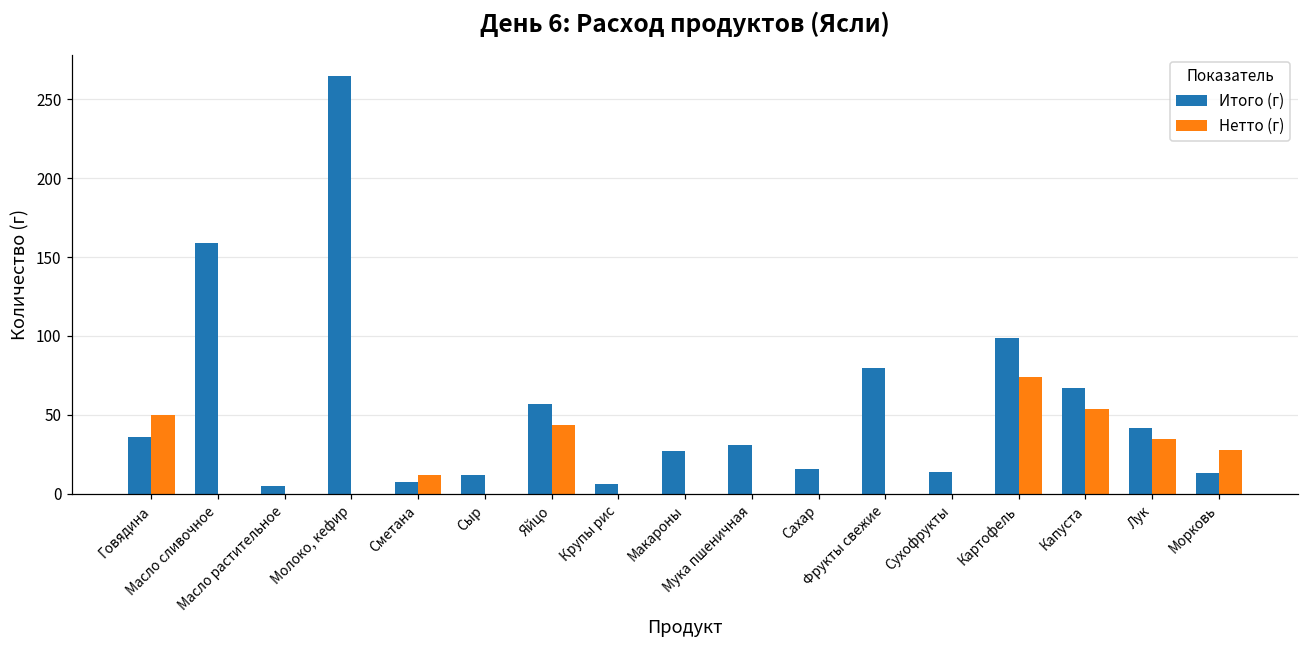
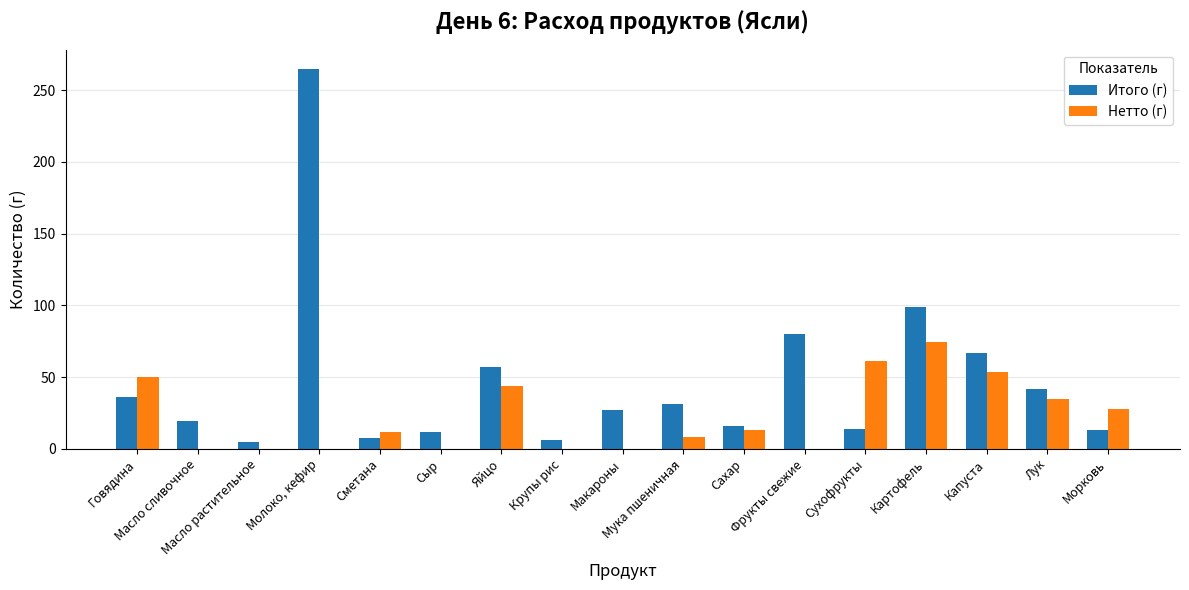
Итого (г), Масло сливочное: 159 -> 19
Нетто (г), Мука пшеничная: 0 -> 8
Нетто (г), Сахар: 0 -> 13
Нетто (г), Сухофрукты: 0 -> 61
